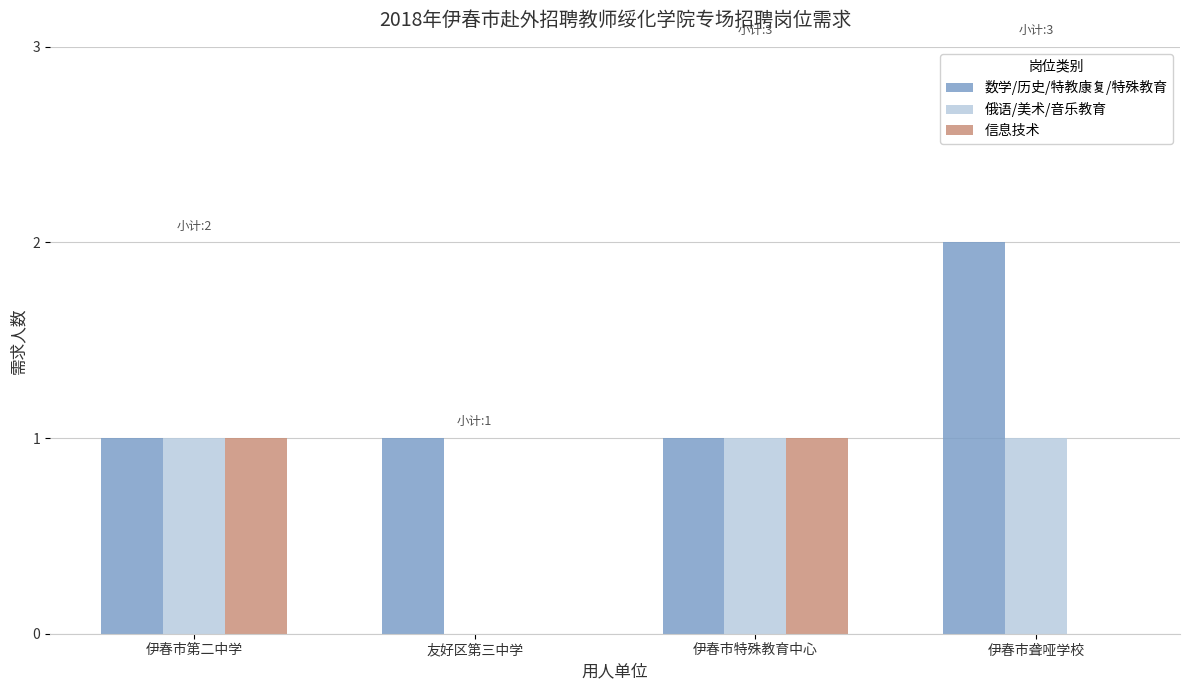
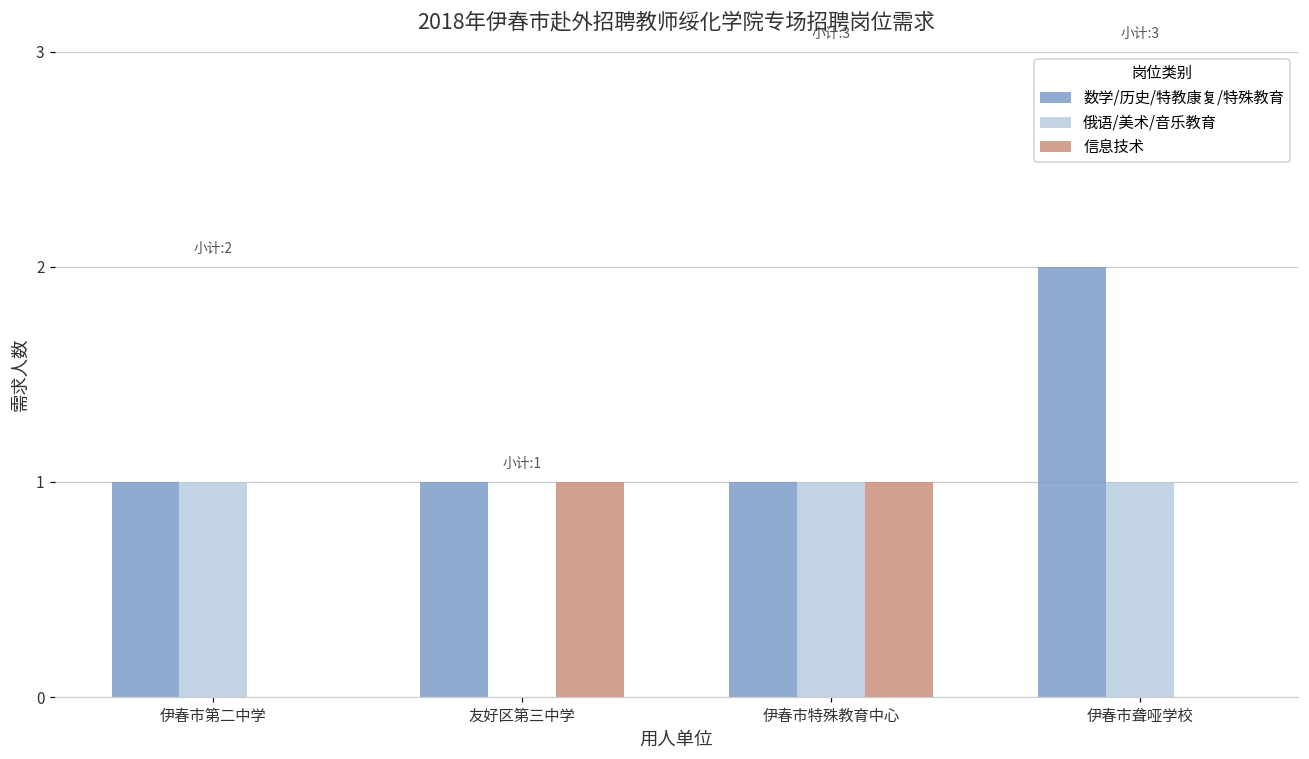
信息技术, 伊春市第二中学: 1 -> 0
信息技术, 友好区第三中学: 0 -> 1
